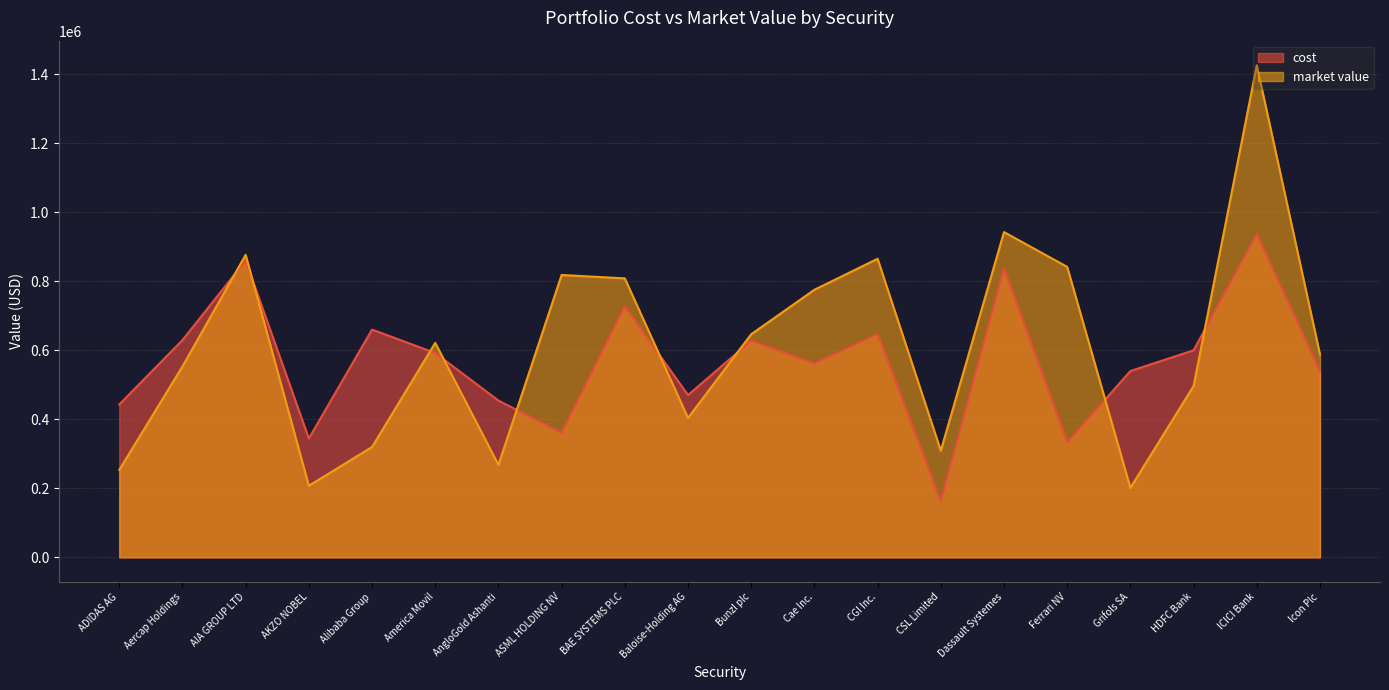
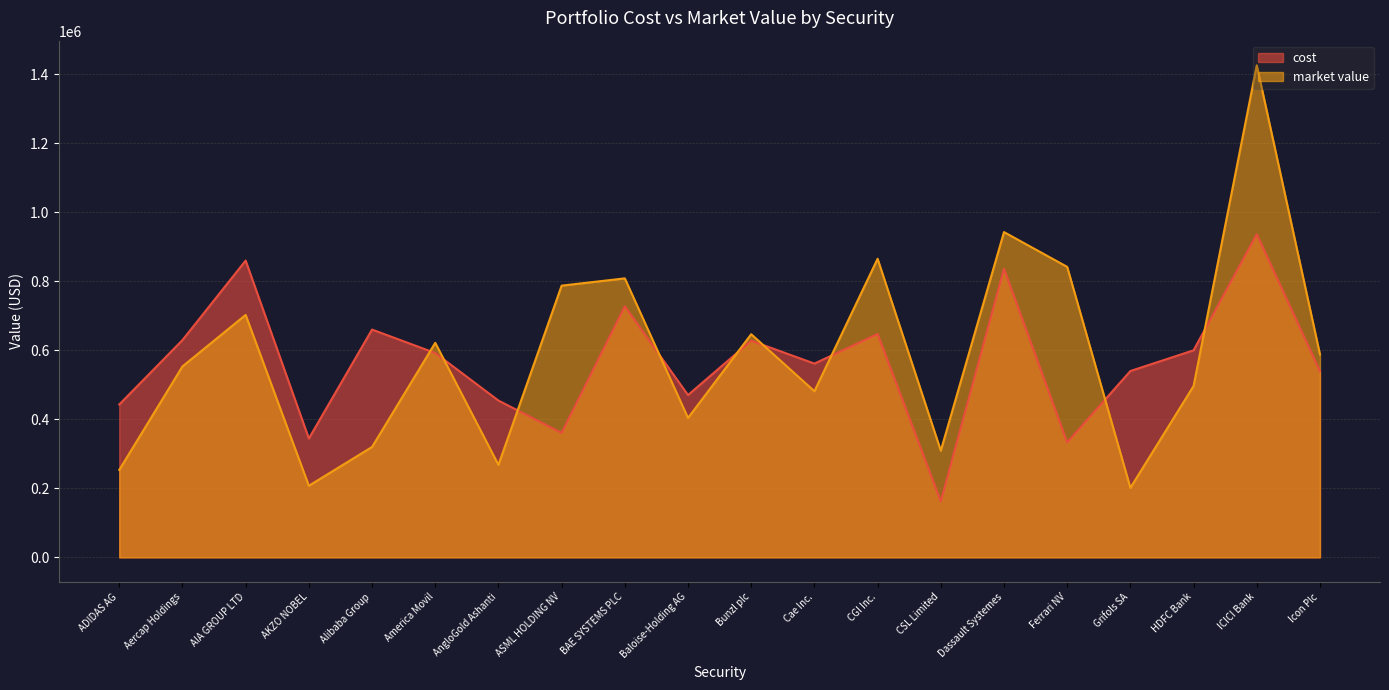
market value, AIA GROUP LTD: 880000 -> 700000
market value, ASML HOLDING NV: 820000 -> 790000
market value, Cae Inc.: 780000 -> 480000
